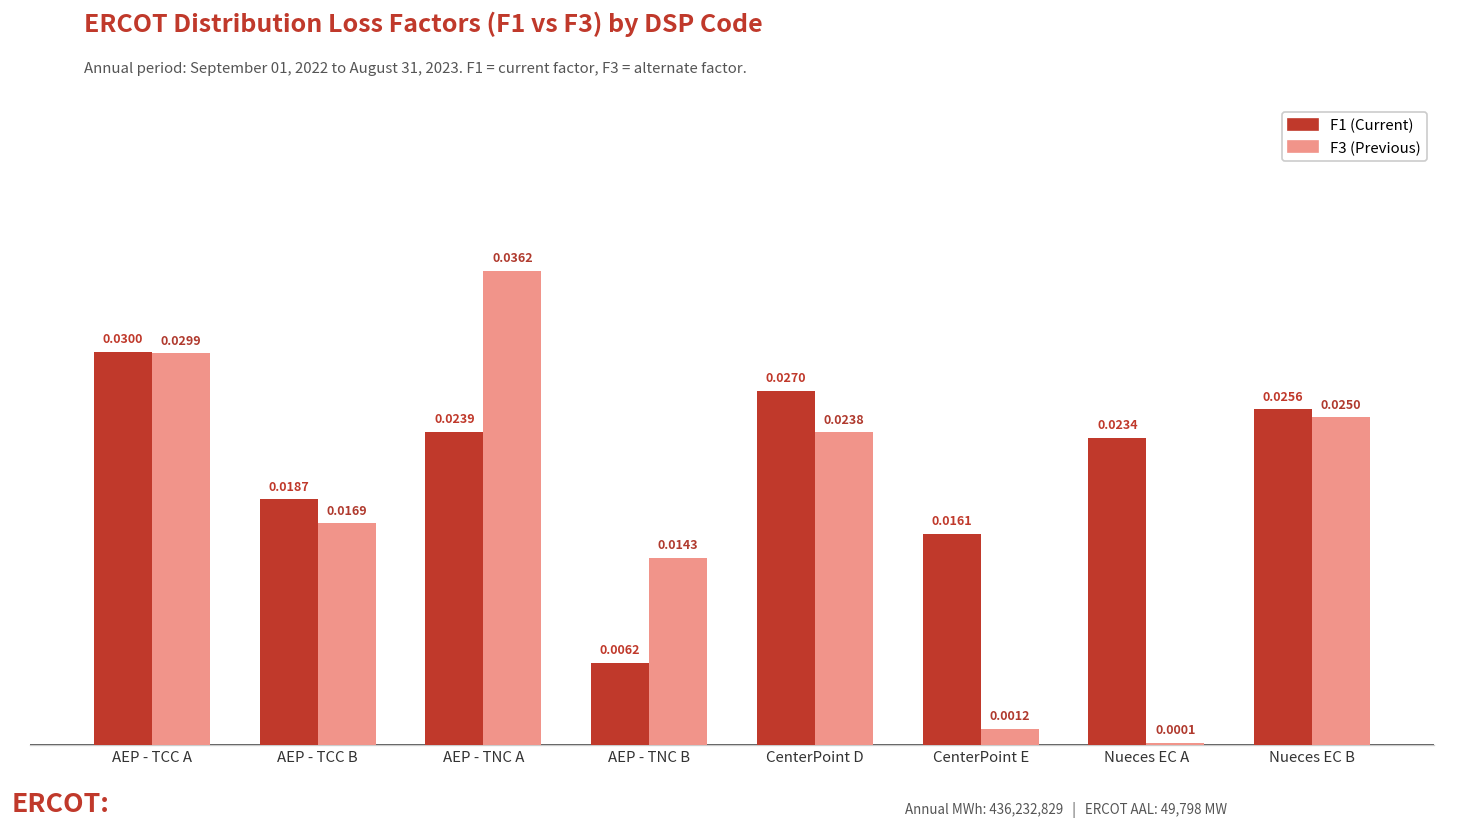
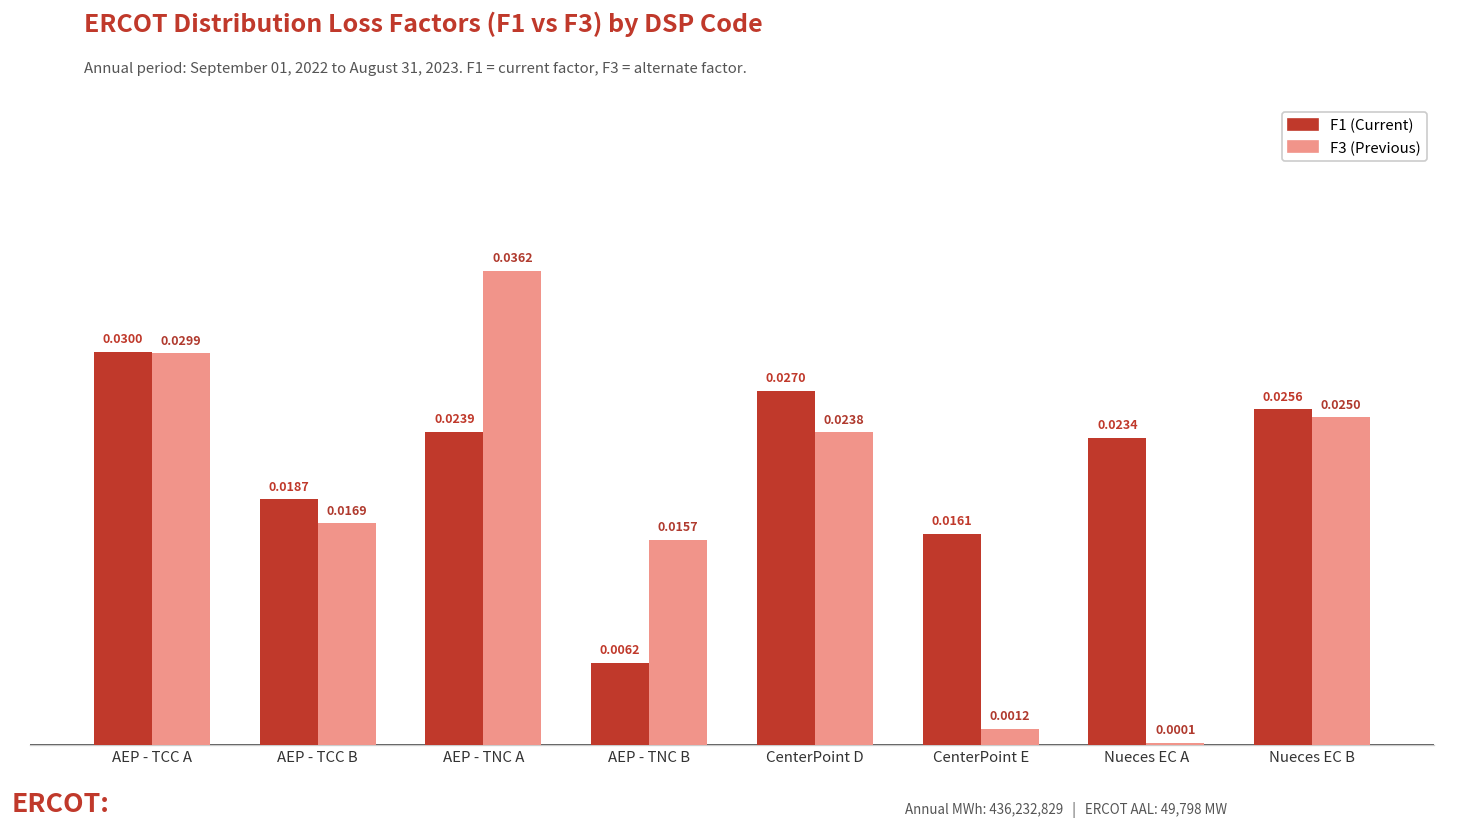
F3 (Previous), AEP - TNC B: 0.0143 -> 0.0157
